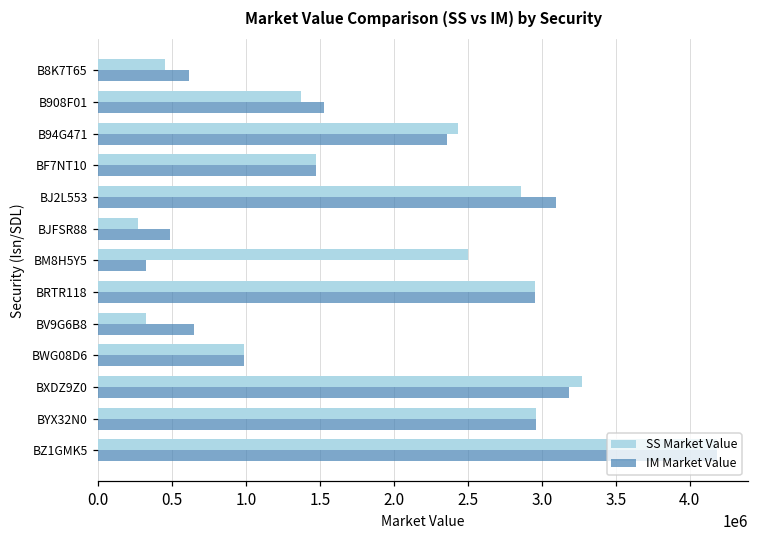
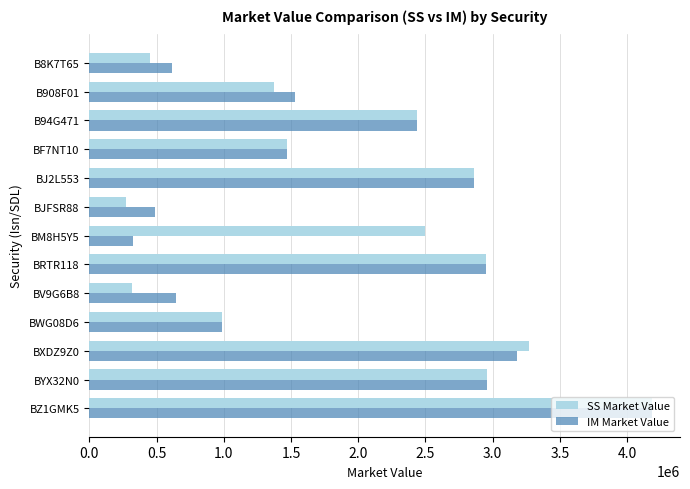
IM Market Value, B94G471: 2350000 -> 2430000
IM Market Value, BJ2L553: 3100000 -> 2860000
